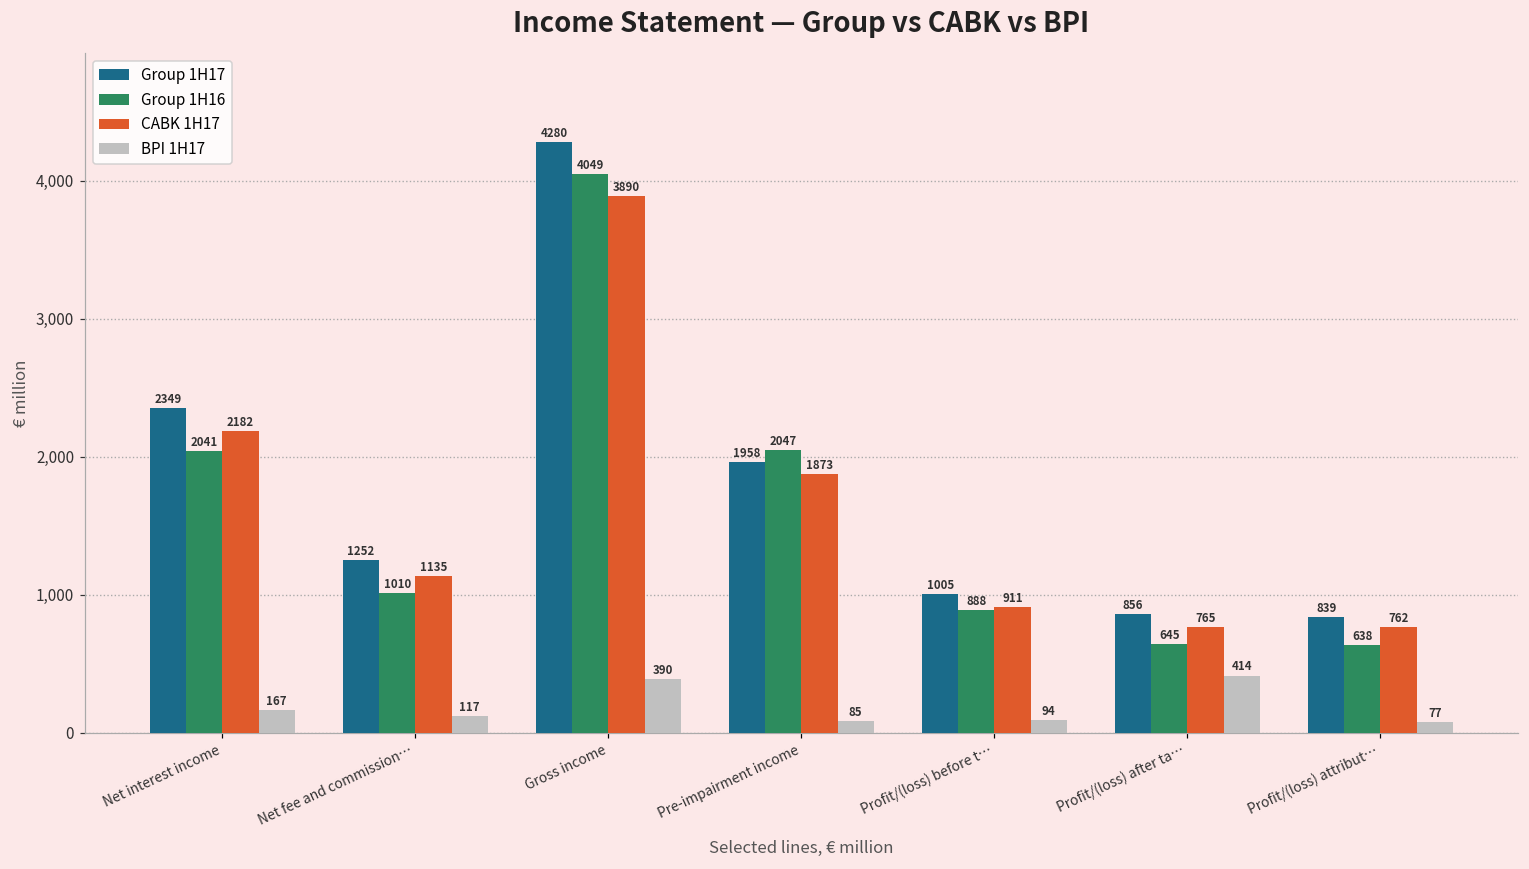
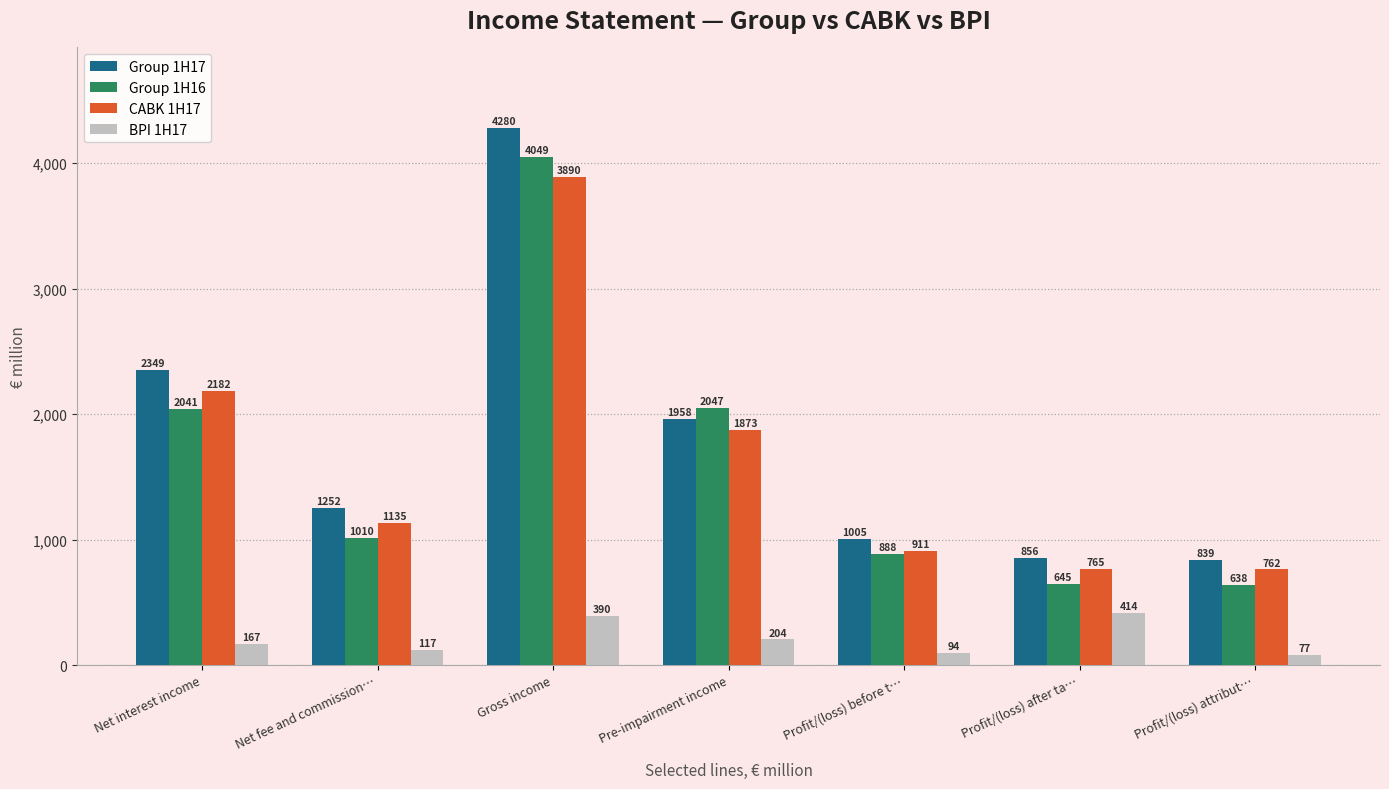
BPI 1H17, Pre-impairment income: 85 -> 204
